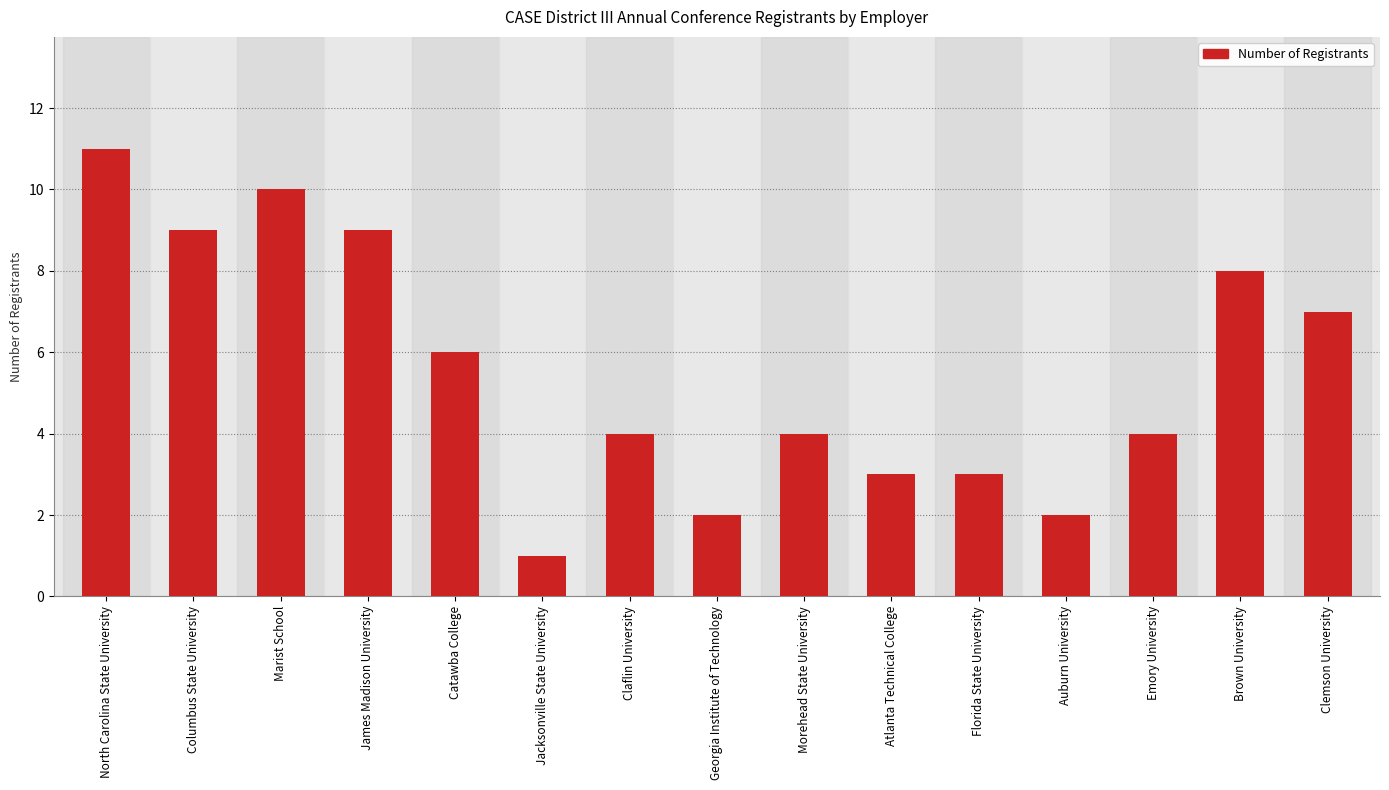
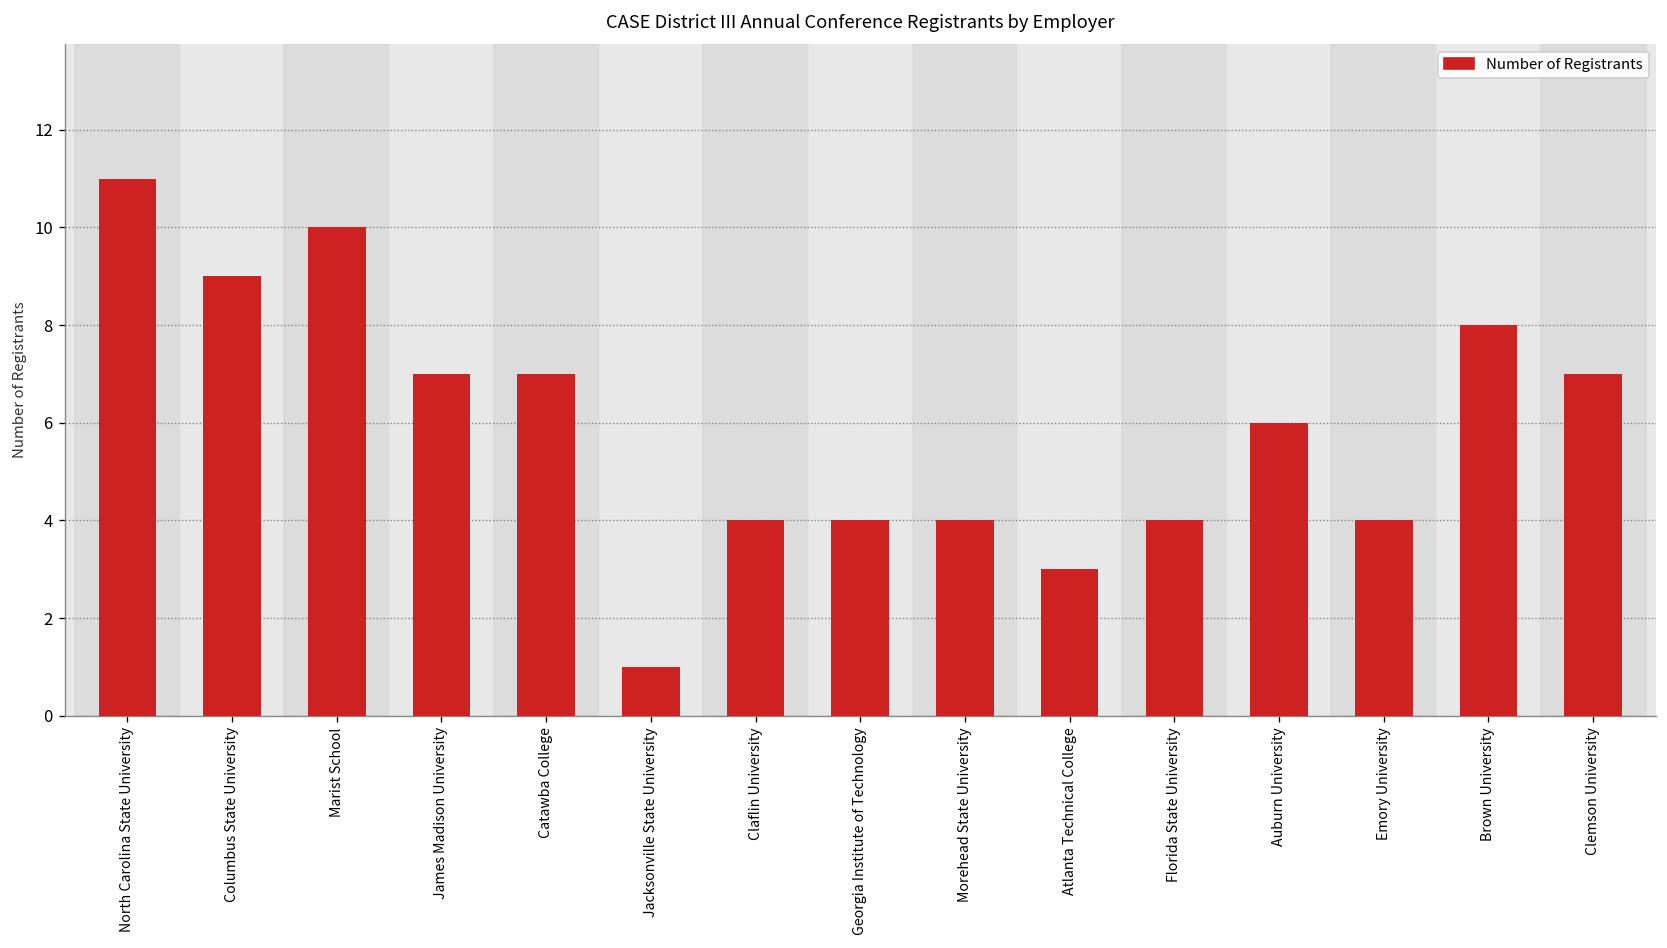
James Madison University: 9 -> 7
Catawba College: 6 -> 7
Georgia Institute of Technology: 2 -> 4
Florida State University: 3 -> 4
Auburn University: 2 -> 6
